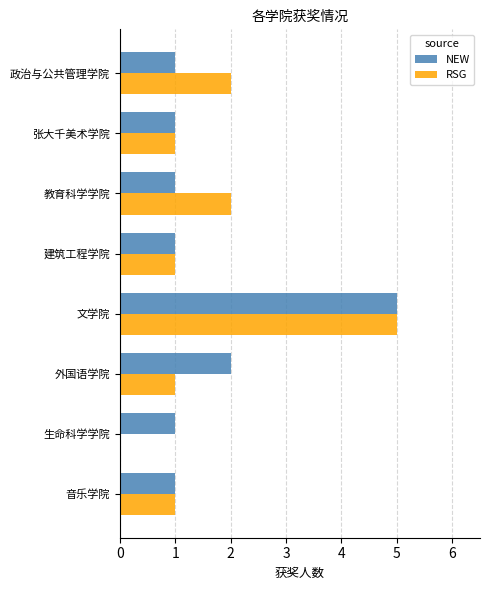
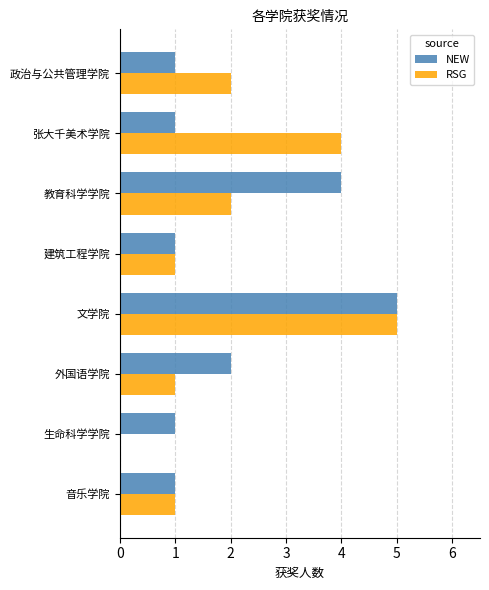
RSG, 张大千美术学院: 1 -> 4
NEW, 教育科学学院: 1 -> 4
